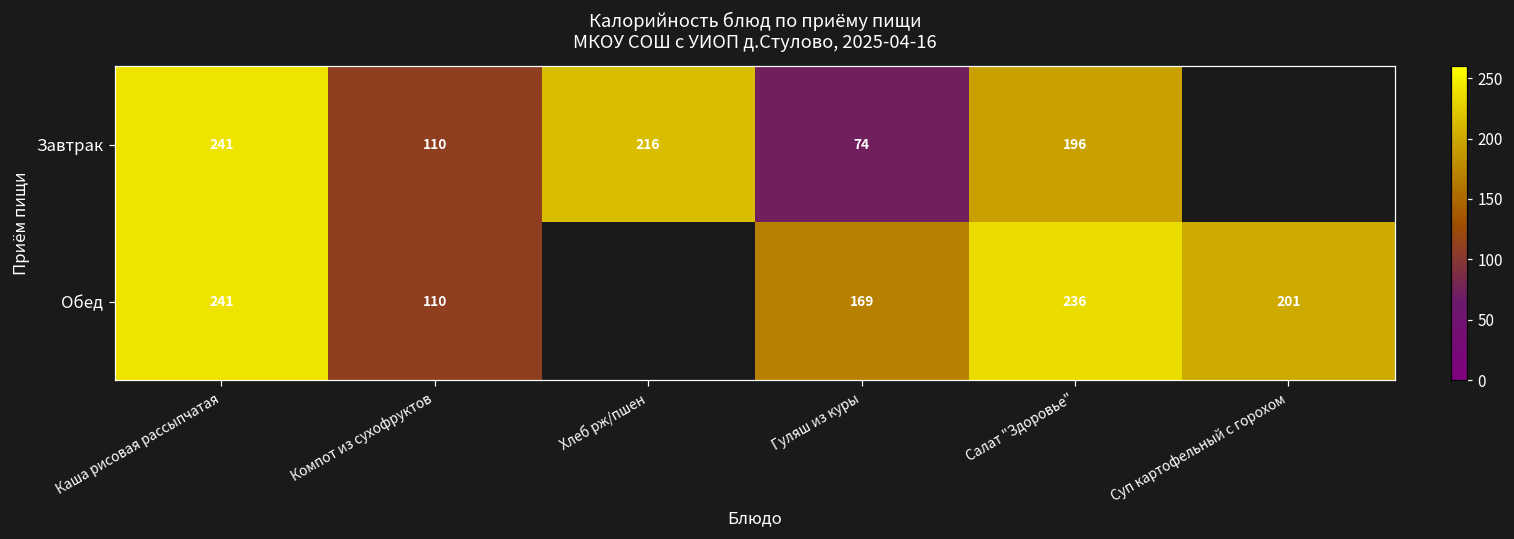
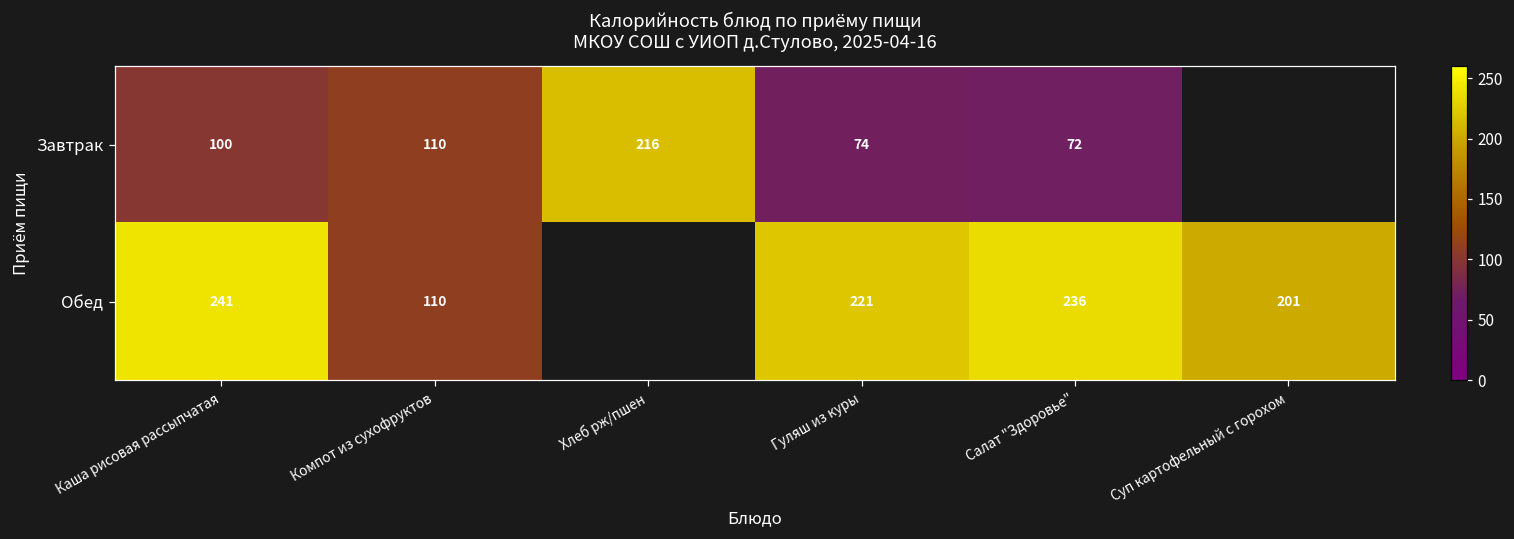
Завтрак, Каша рисовая рассыпчатая: 241 -> 100
Завтрак, Салат "Здоровье": 196 -> 72
Обед, Гуляш из куры: 169 -> 221
